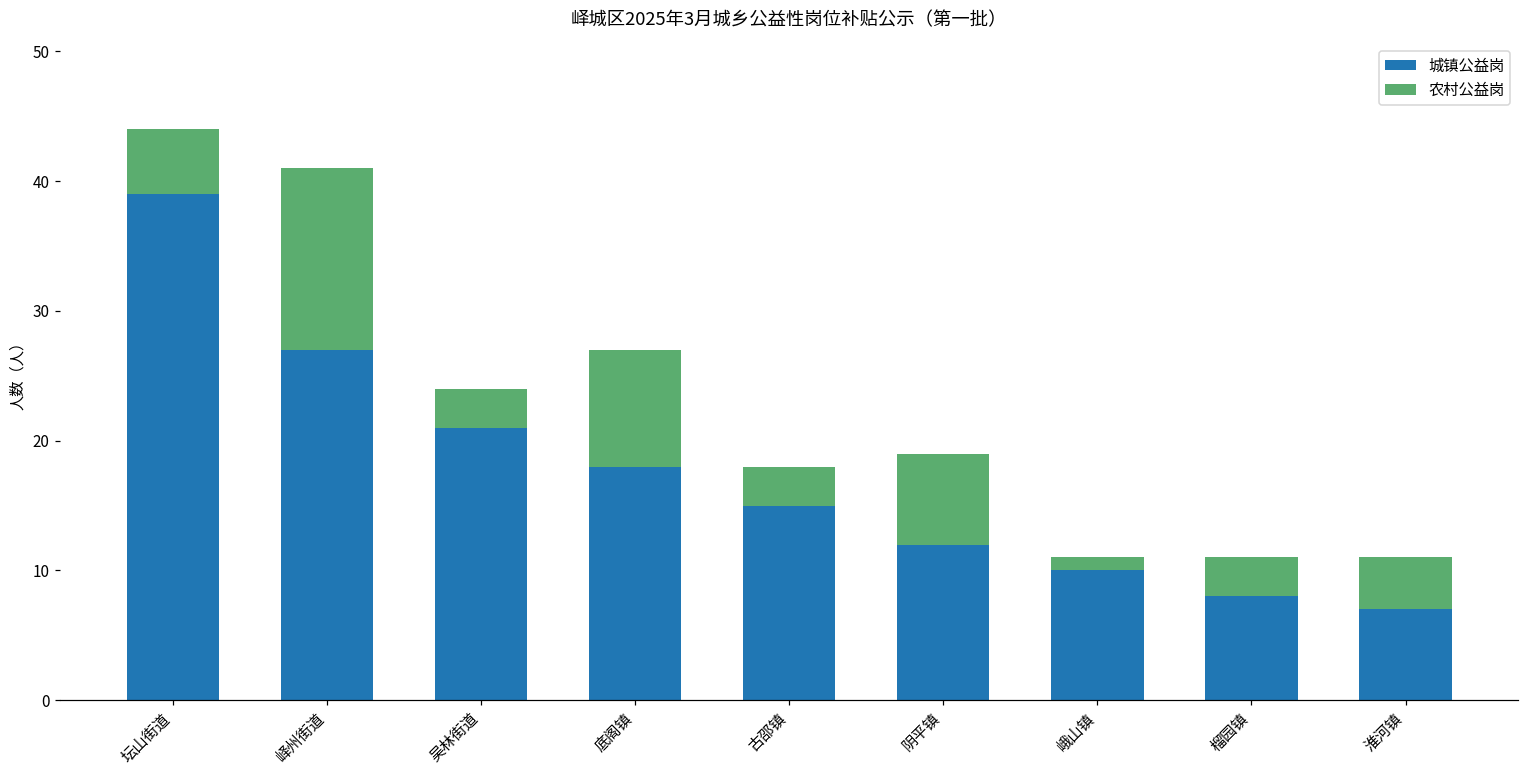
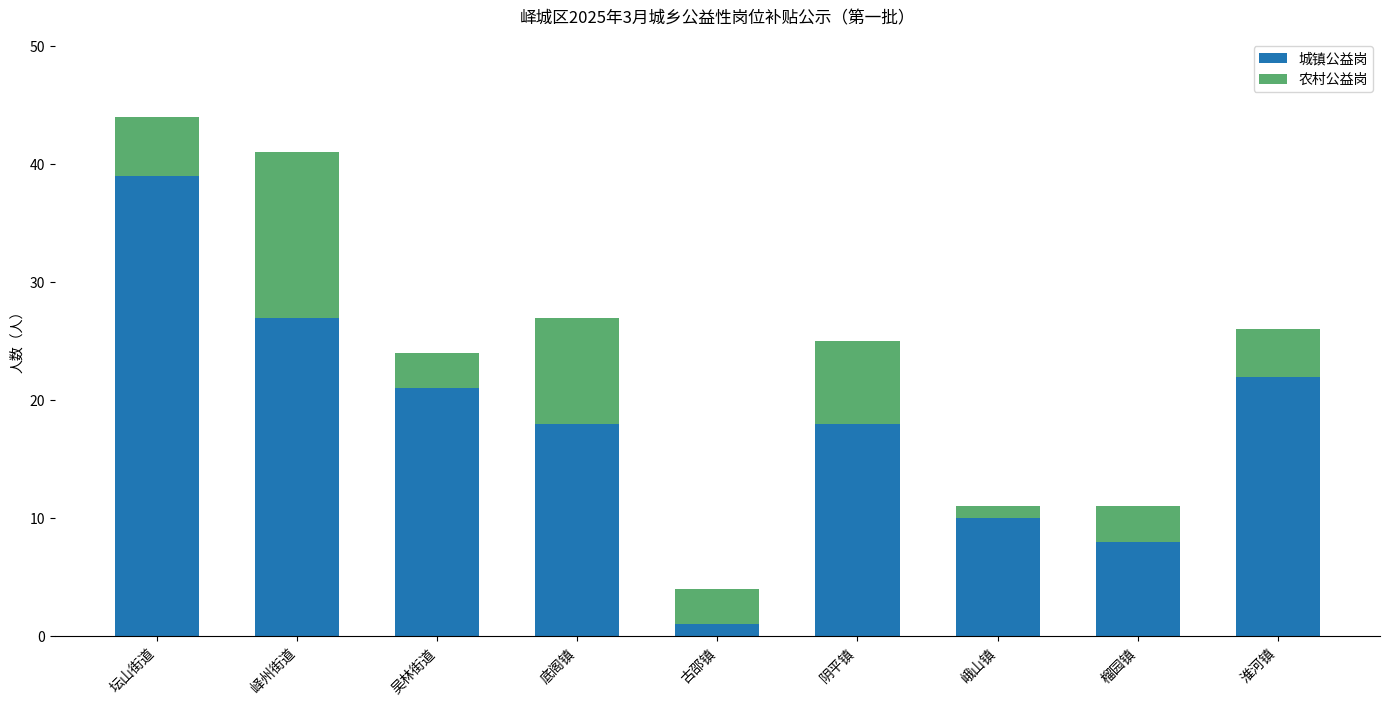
城镇公益岗, 古邵镇: 15 -> 1
城镇公益岗, 阴平镇: 12 -> 18
城镇公益岗, 淮河镇: 7 -> 22
